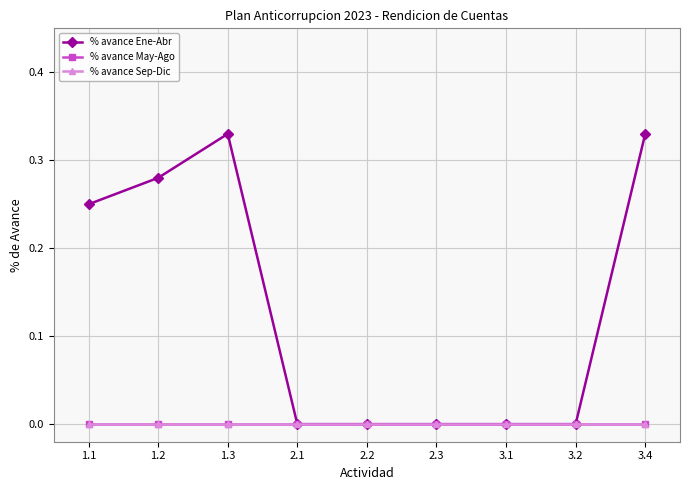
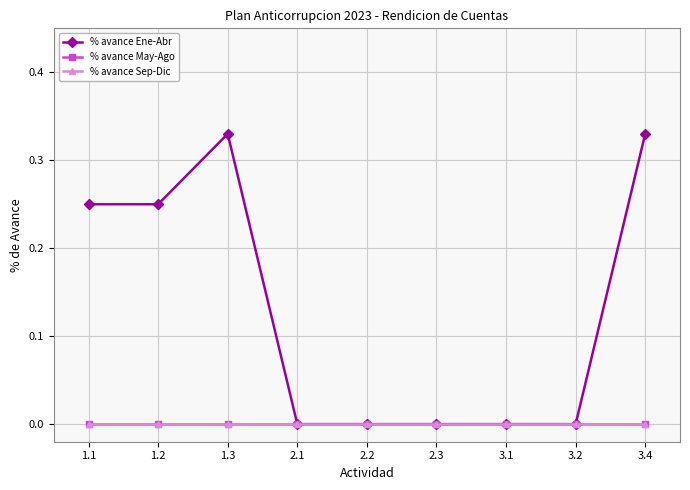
% avance Ene-Abr, 1.2: 0.28 -> 0.25
